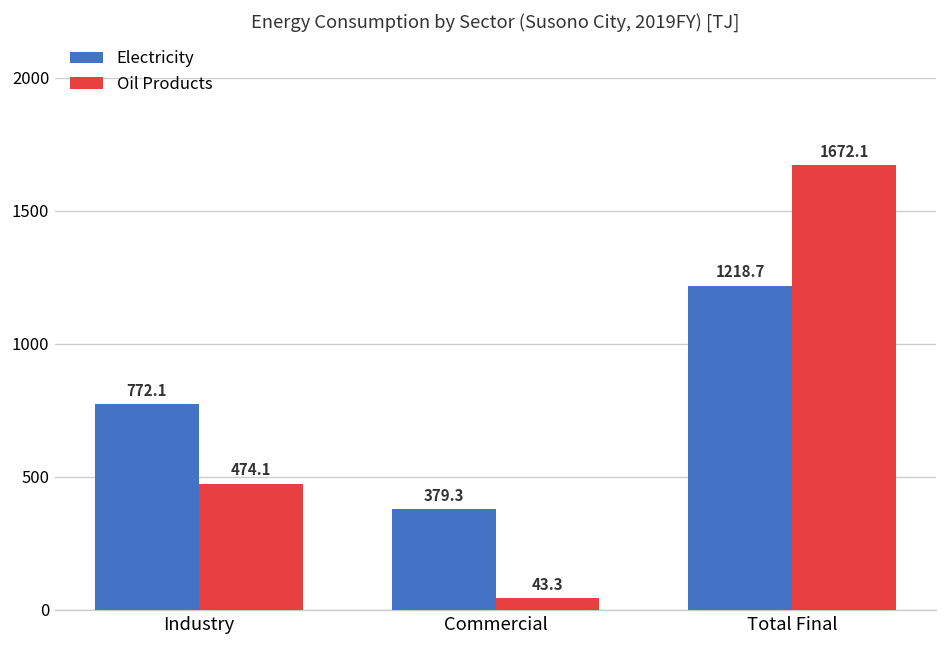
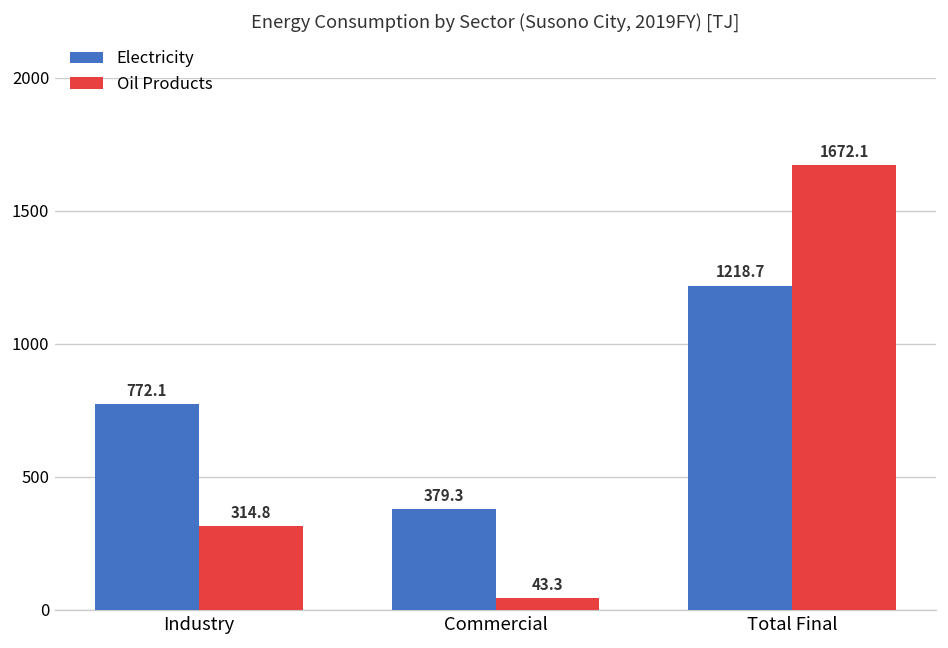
Oil Products, Industry: 474.1 -> 314.8
